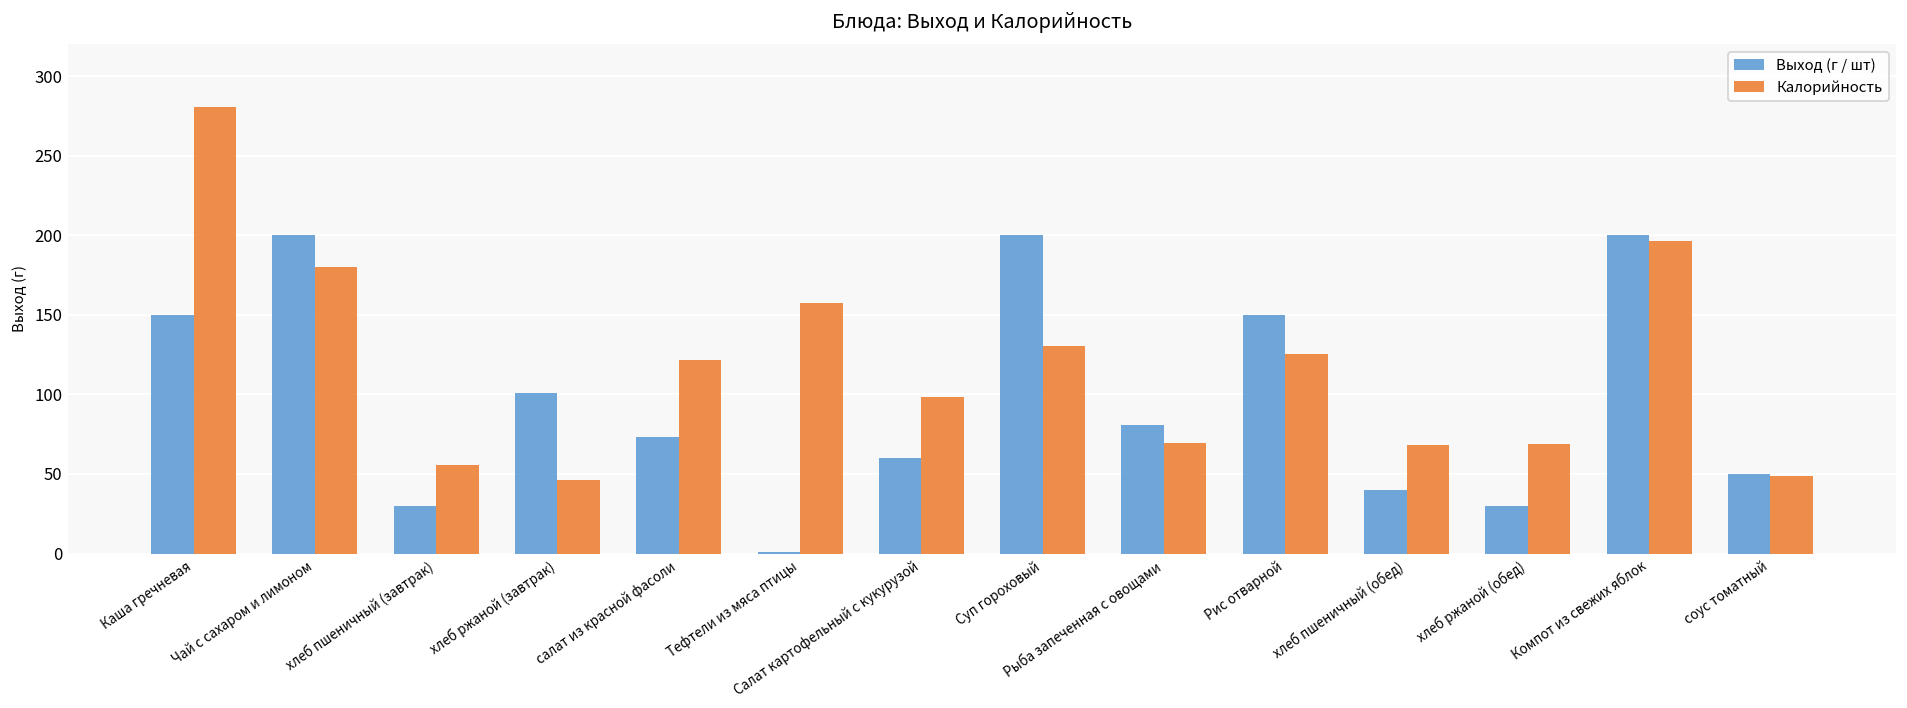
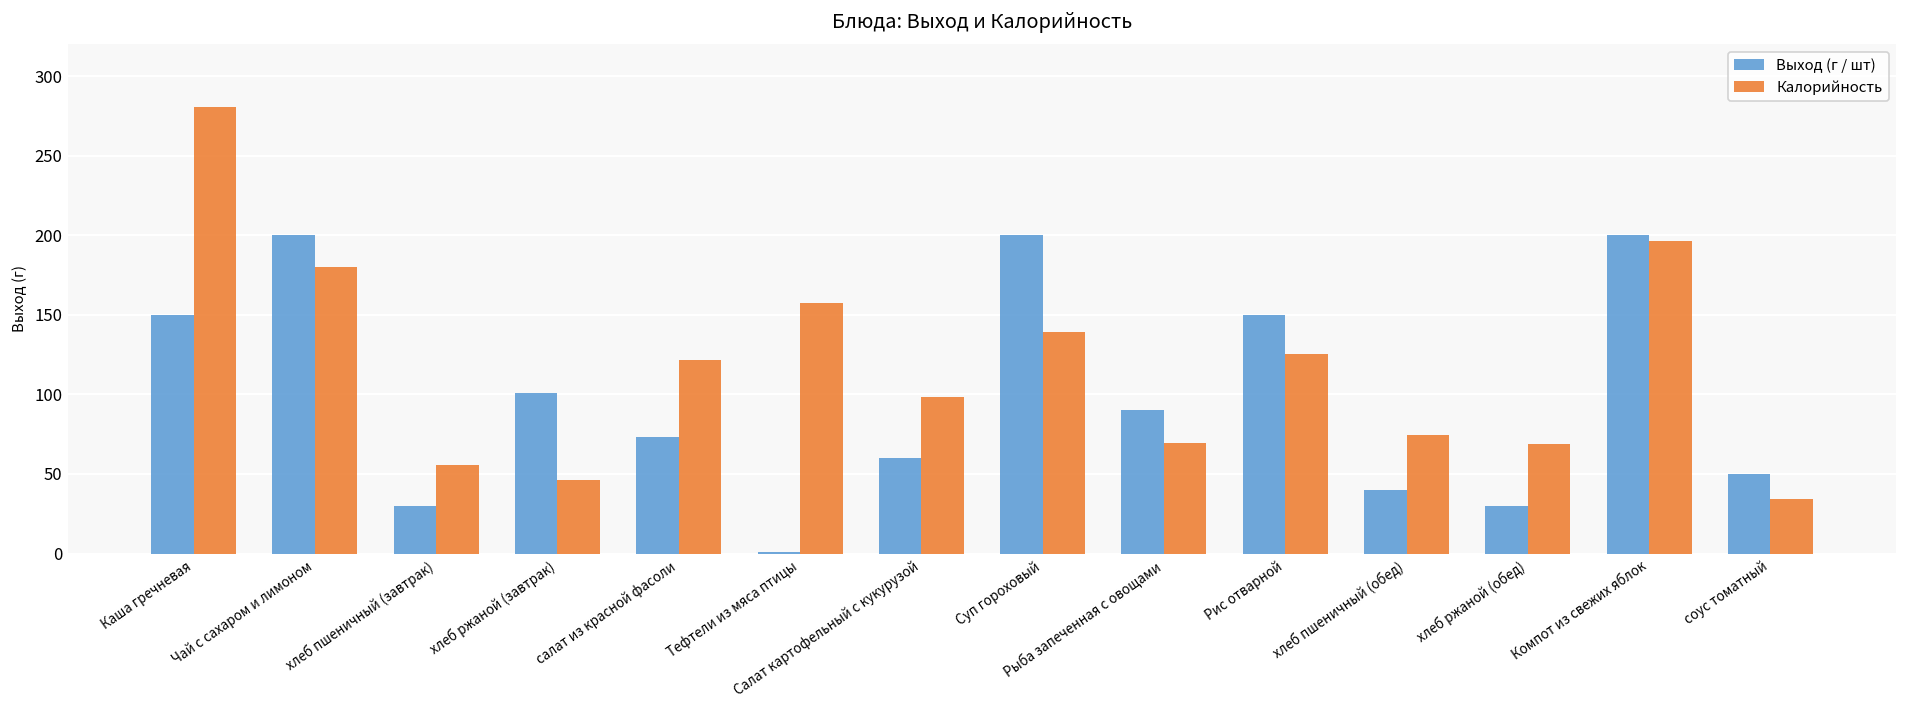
Калорийность, Суп гороховый: 131 -> 139
Выход (г / шт), Рыба запеченная с овощами: 81 -> 90
Калорийность, хлеб пшеничный (обед): 68 -> 74
Калорийность, соус томатный: 49 -> 34
